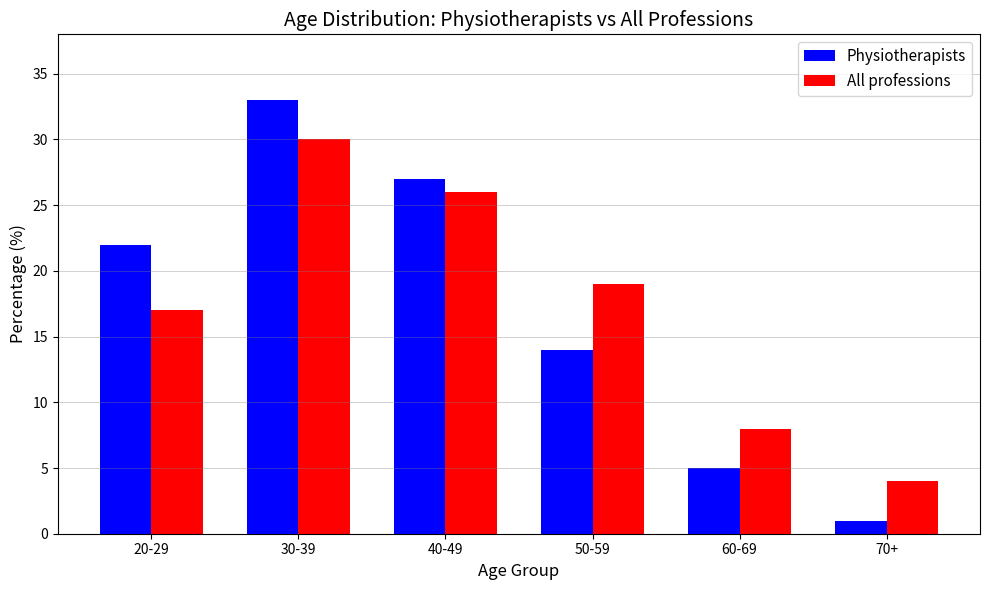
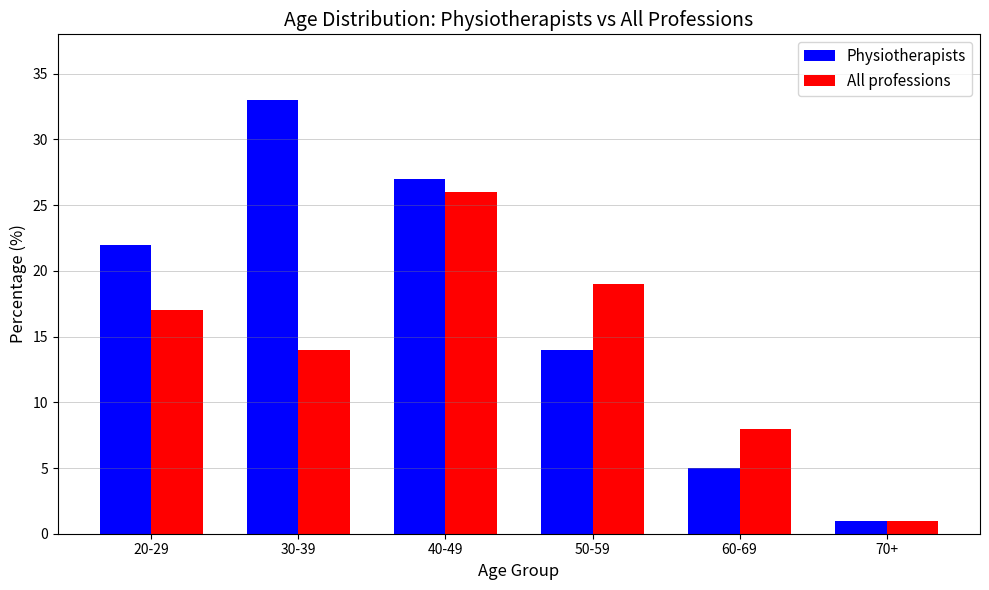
All professions, 30-39: 30 -> 14
All professions, 70+: 4 -> 1
